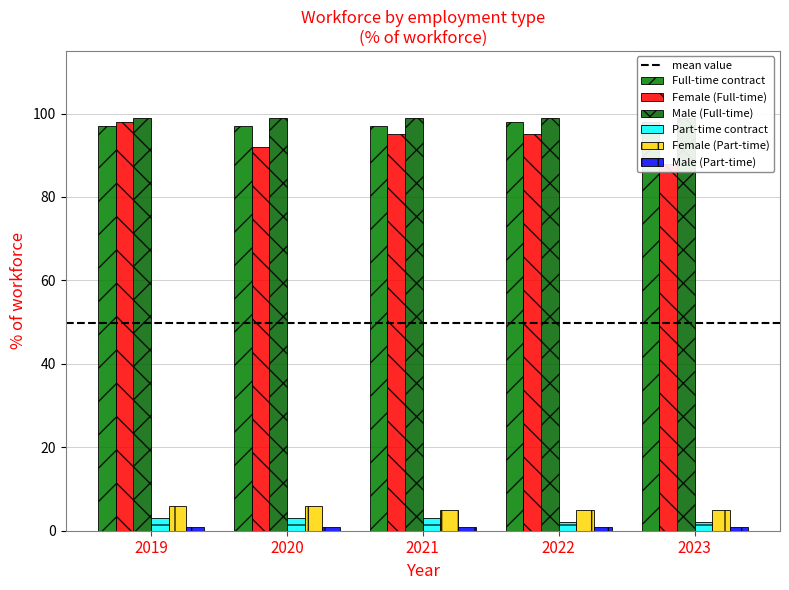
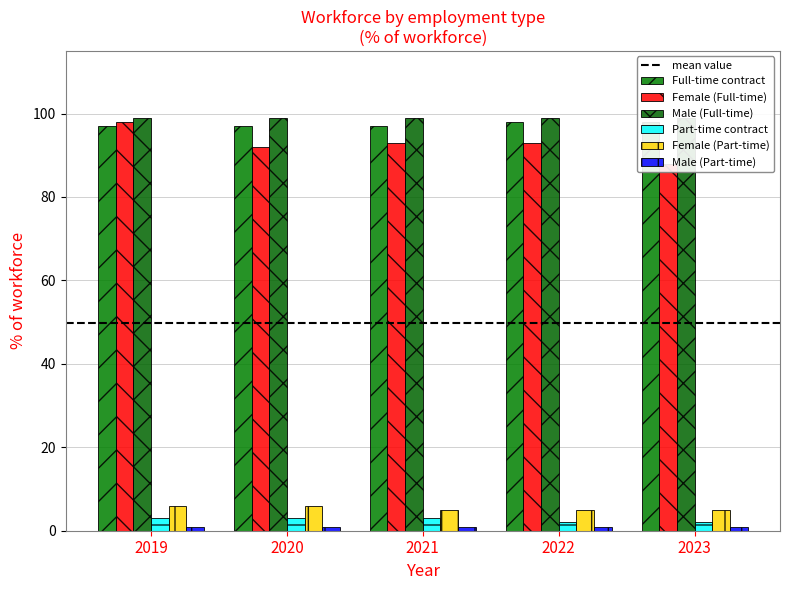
Female (Full-time), 2021: 95 -> 93
Female (Full-time), 2022: 95 -> 93
